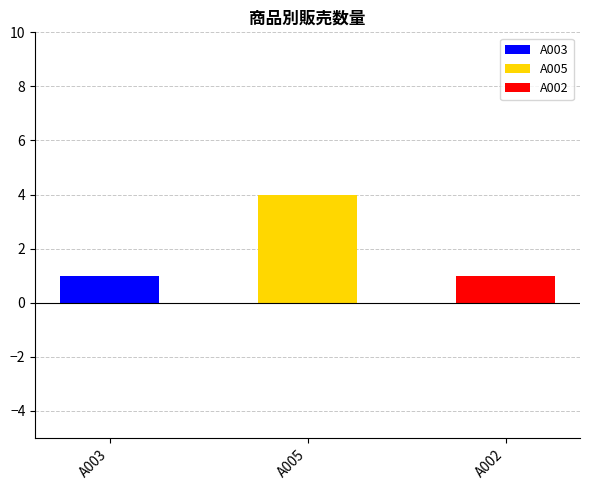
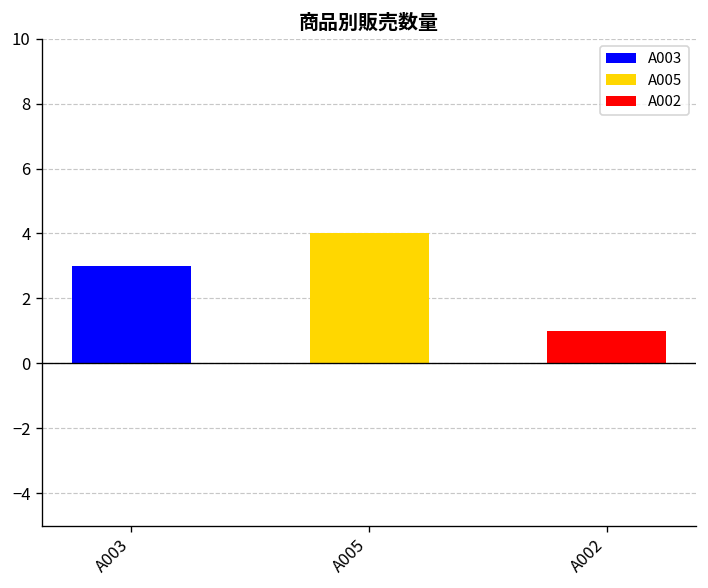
A003: 1 -> 3
